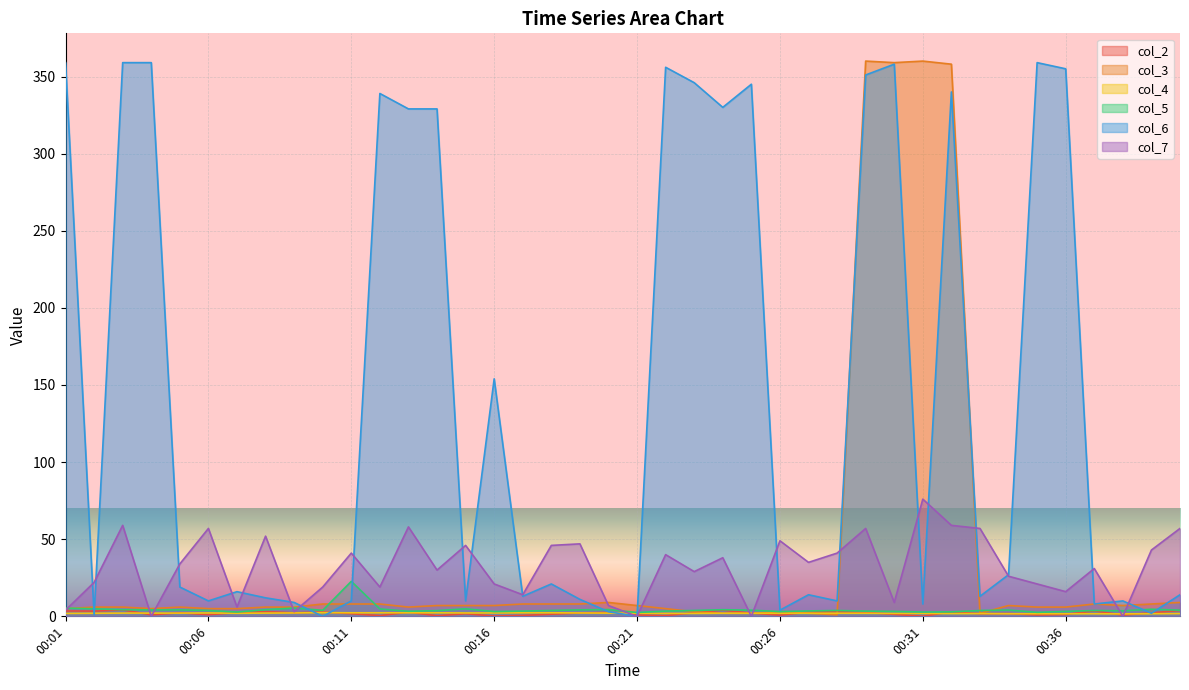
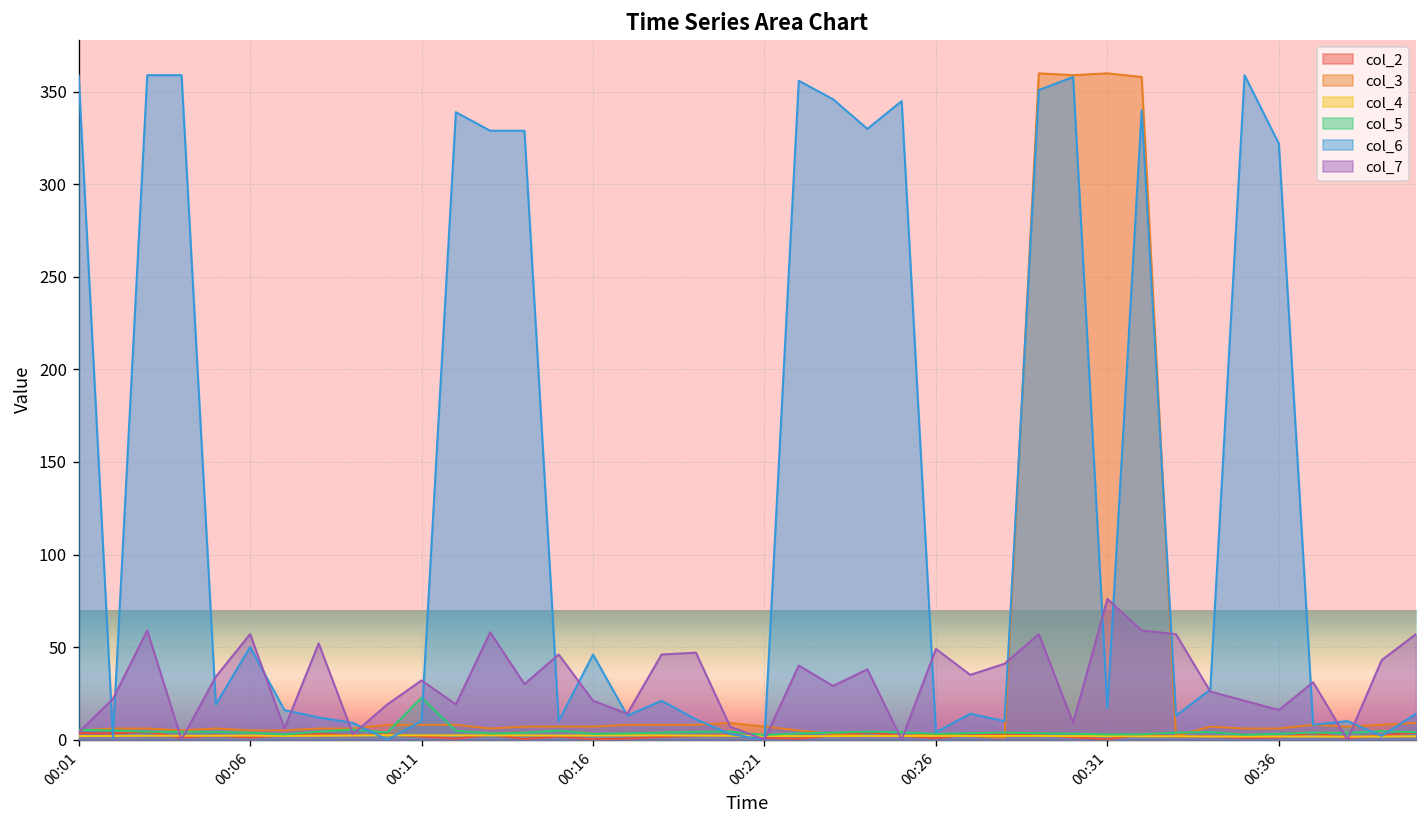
col_6, 00:06: 10 -> 50
col_7, 00:11: 41 -> 32
col_6, 00:16: 154 -> 46
col_6, 00:31: 8 -> 17
col_6, 00:36: 355 -> 322
